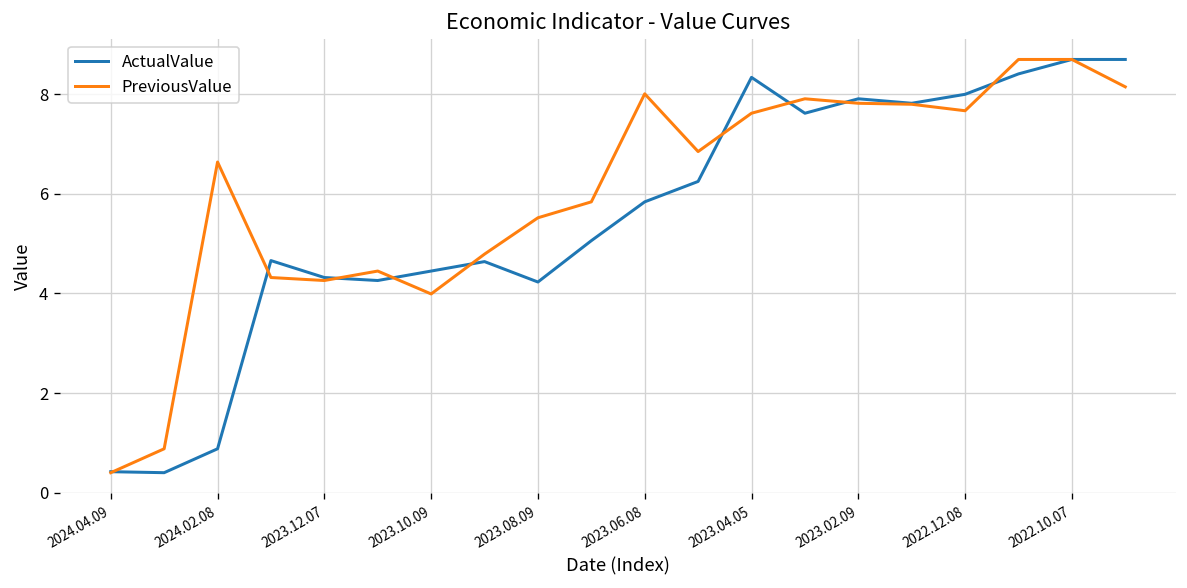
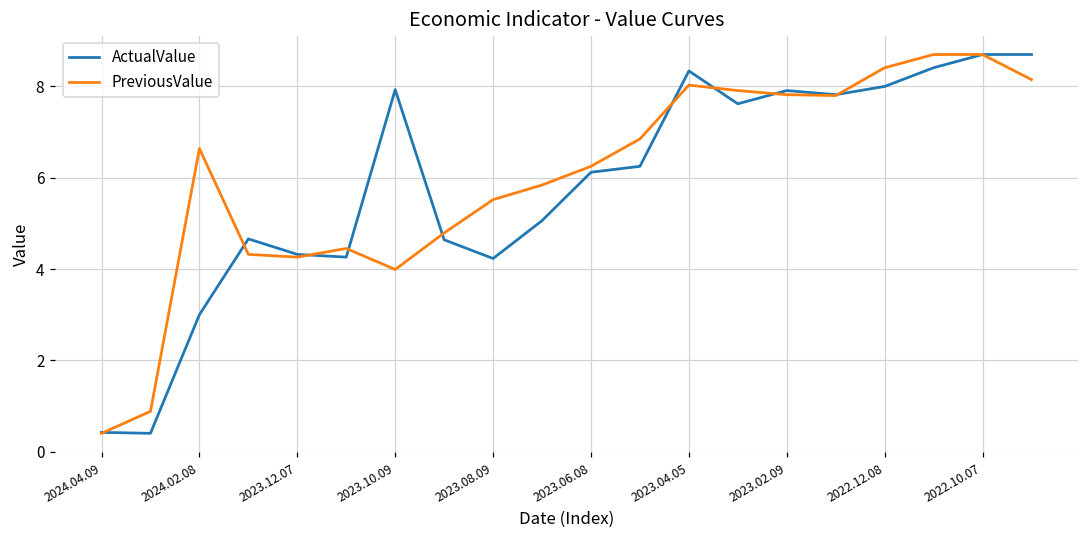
ActualValue, 2024.02.08: 0.9 -> 3.0
ActualValue, 2023.10.09: 4.5 -> 7.9
ActualValue, 2023.06.08: 5.8 -> 6.1
PreviousValue, 2023.06.08: 8.0 -> 6.3
PreviousValue, 2023.04.05: 7.6 -> 8.0
PreviousValue, 2022.12.08: 7.7 -> 8.4
